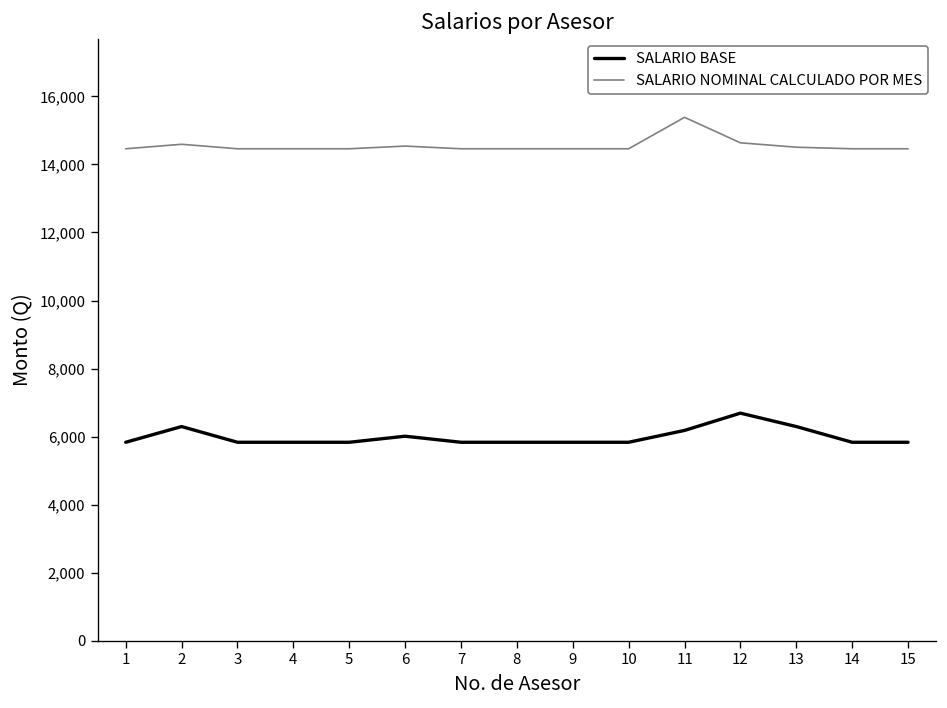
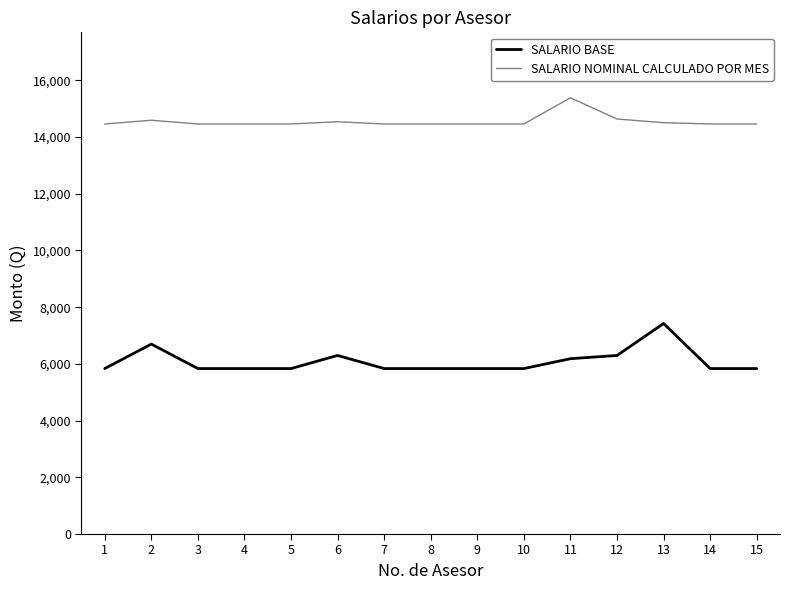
SALARIO BASE, 2: 6,300 -> 6,700
SALARIO BASE, 6: 6,000 -> 6,300
SALARIO BASE, 12: 6,700 -> 6,300
SALARIO BASE, 13: 6,300 -> 7,400
